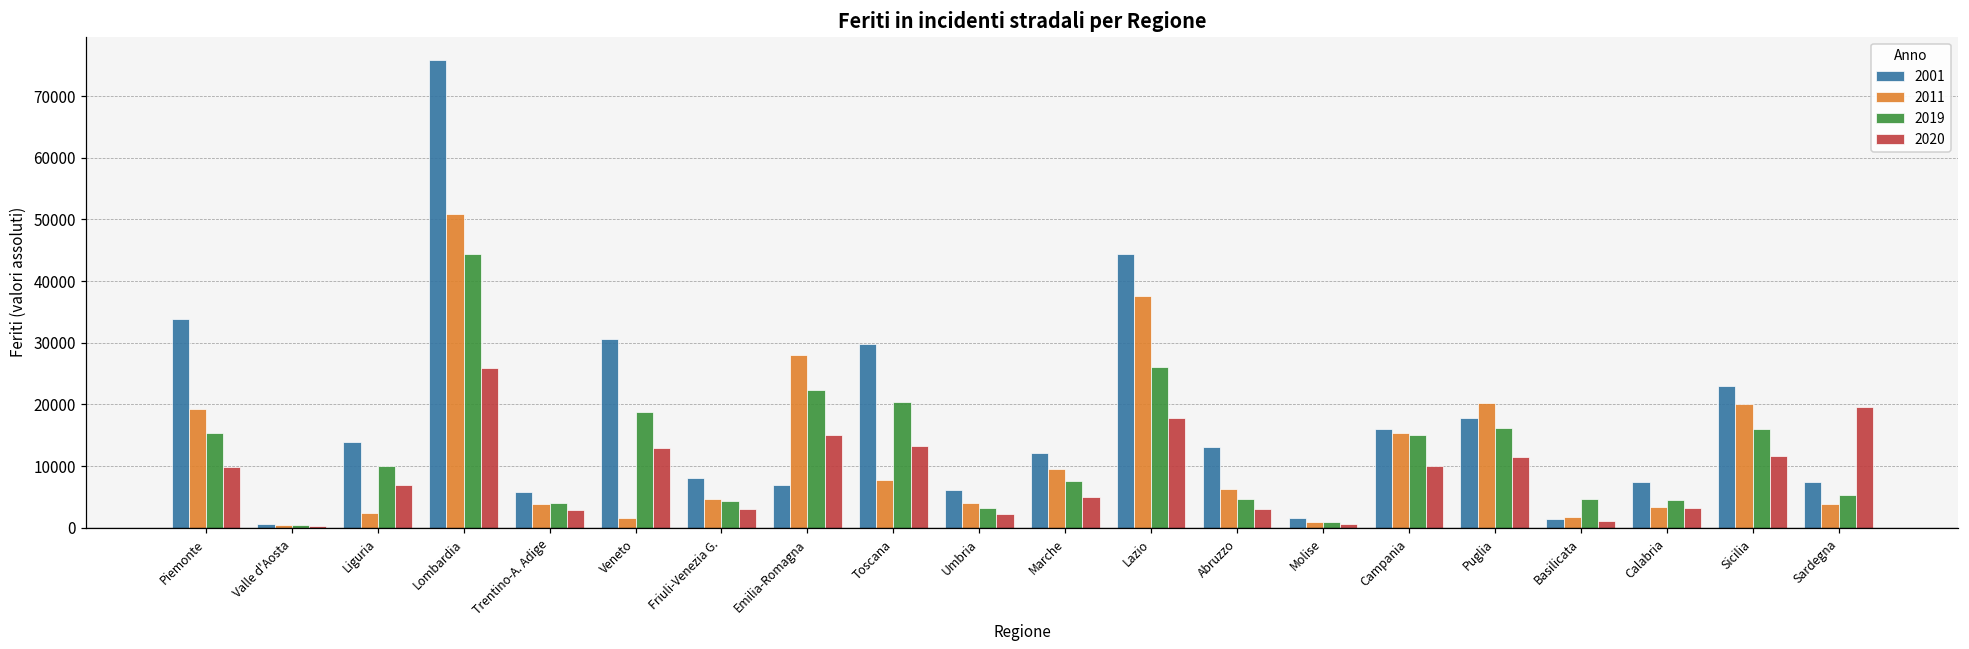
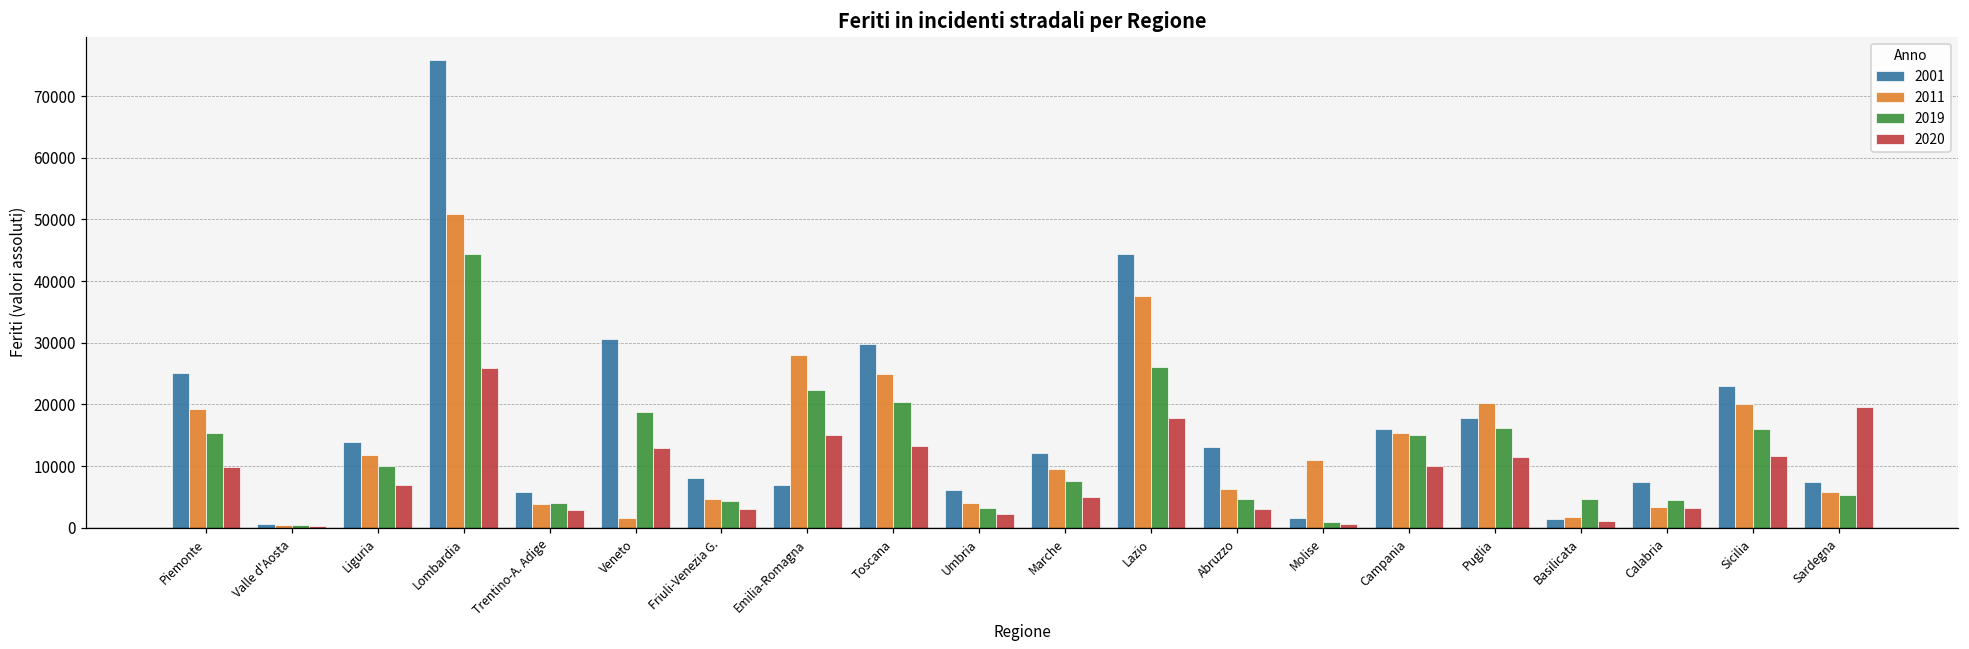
2001, Piemonte: 34000 -> 25000
2011, Liguria: 2000 -> 12000
2011, Toscana: 8000 -> 25000
2011, Molise: 1000 -> 11000
2011, Sardegna: 4000 -> 6000
